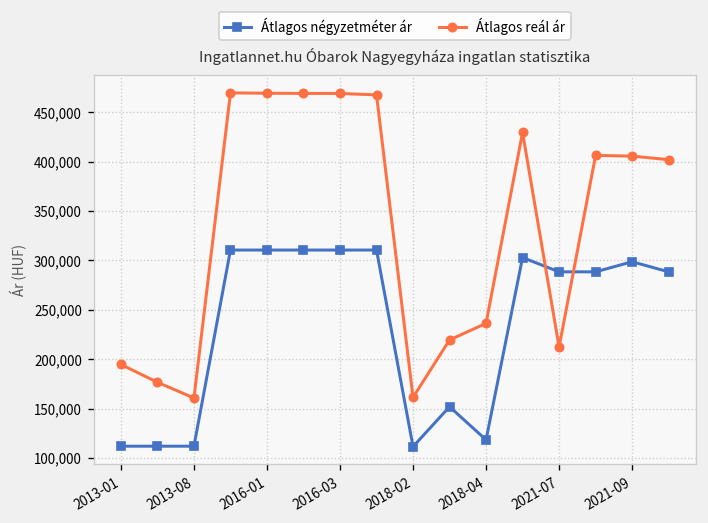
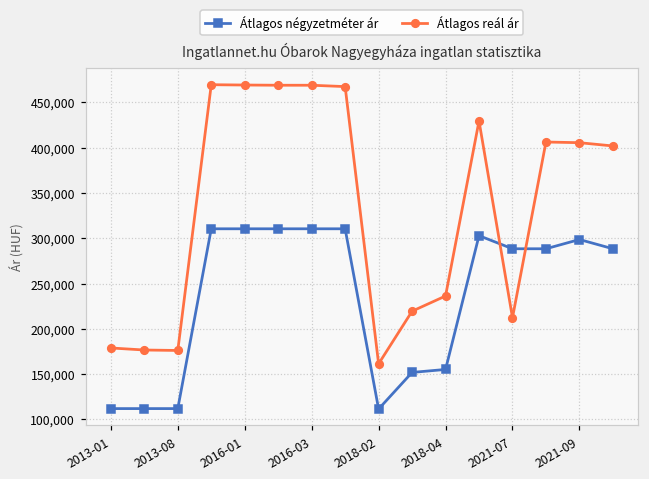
Átlagos reál ár, 2013-01: 190,000 -> 180,000
Átlagos reál ár, 2013-08: 160,000 -> 180,000
Átlagos négyzetméter ár, 2018-04: 120,000 -> 160,000
